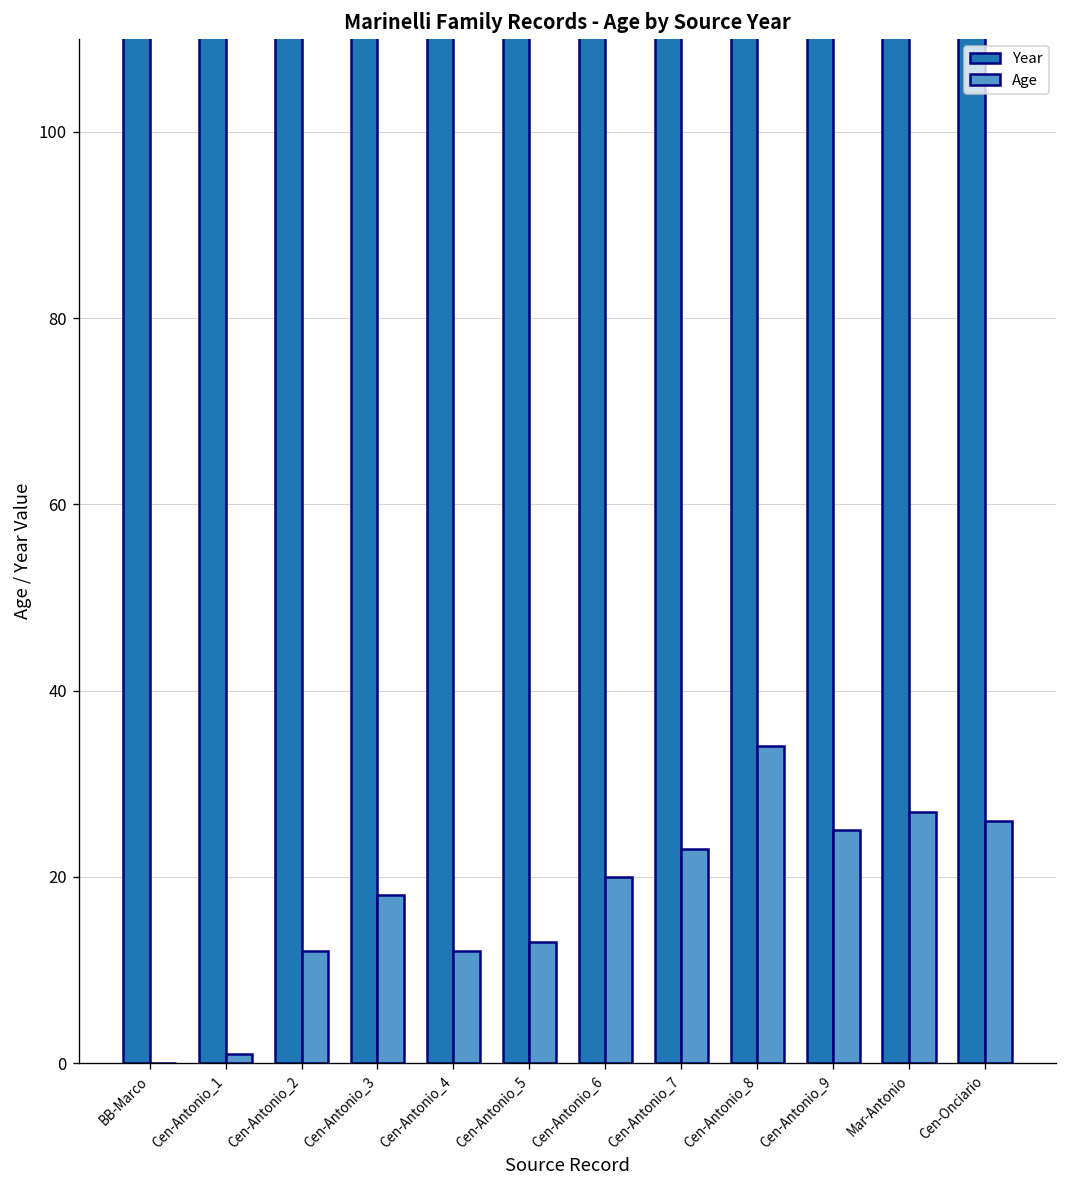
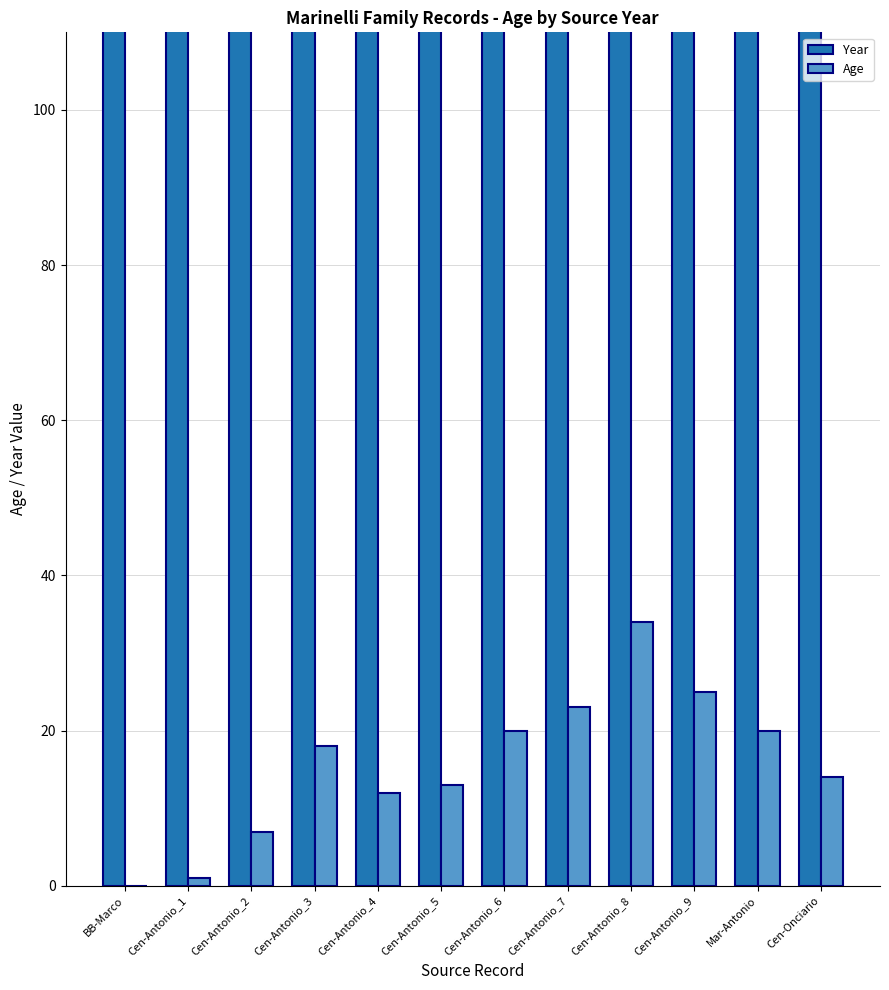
Age, Cen-Antonio_2: 12 -> 7
Age, Mar-Antonio: 27 -> 20
Age, Cen-Onciario: 26 -> 14
